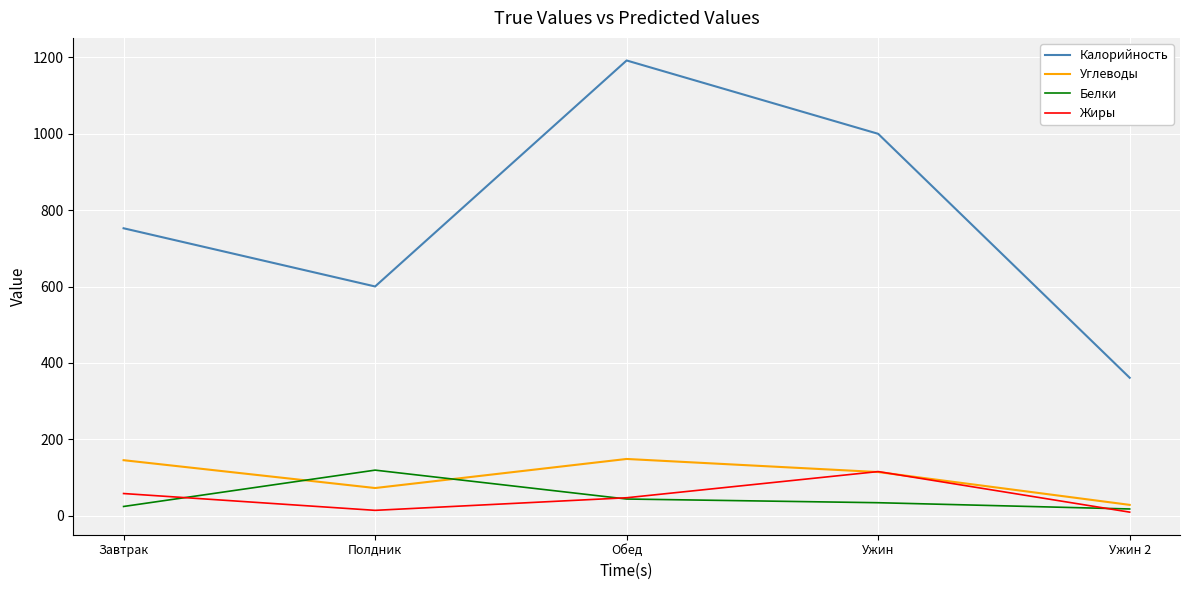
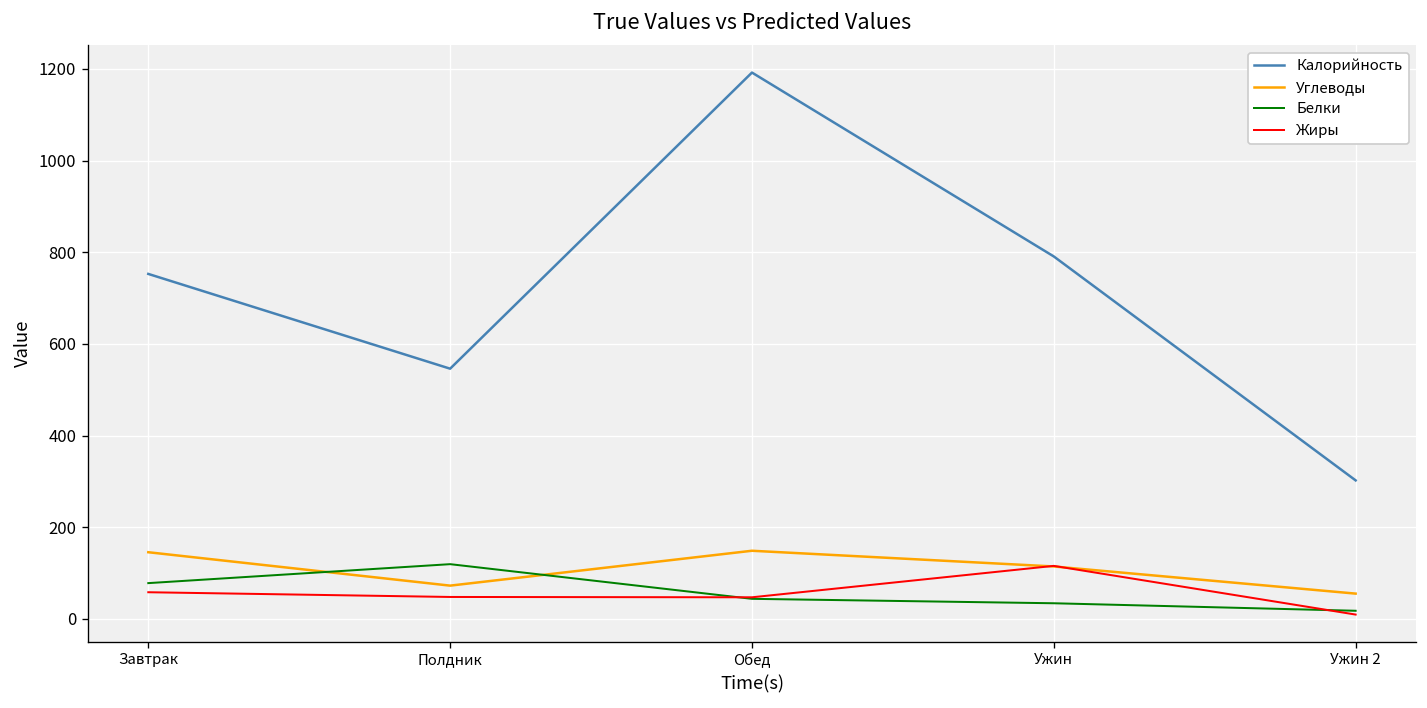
Белки, Завтрак: 20 -> 80
Калорийность, Полдник: 600 -> 550
Жиры, Полдник: 10 -> 50
Калорийность, Ужин: 1000 -> 790
Калорийность, Ужин 2: 360 -> 300
Углеводы, Ужин 2: 30 -> 60
